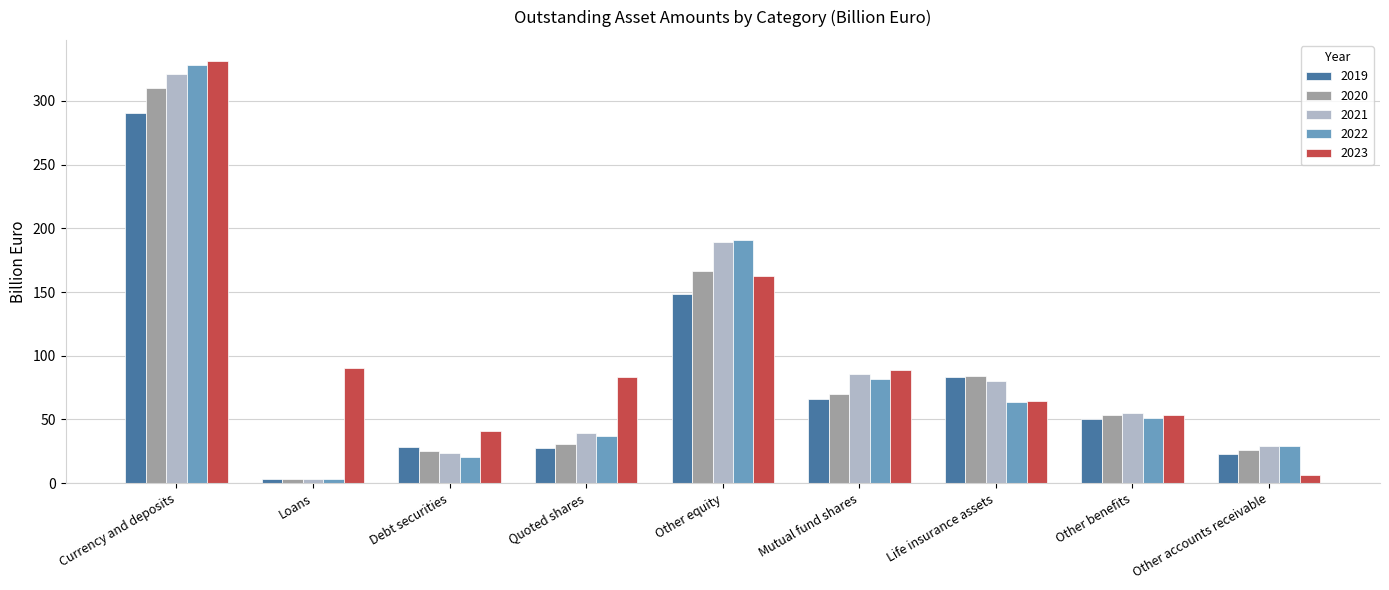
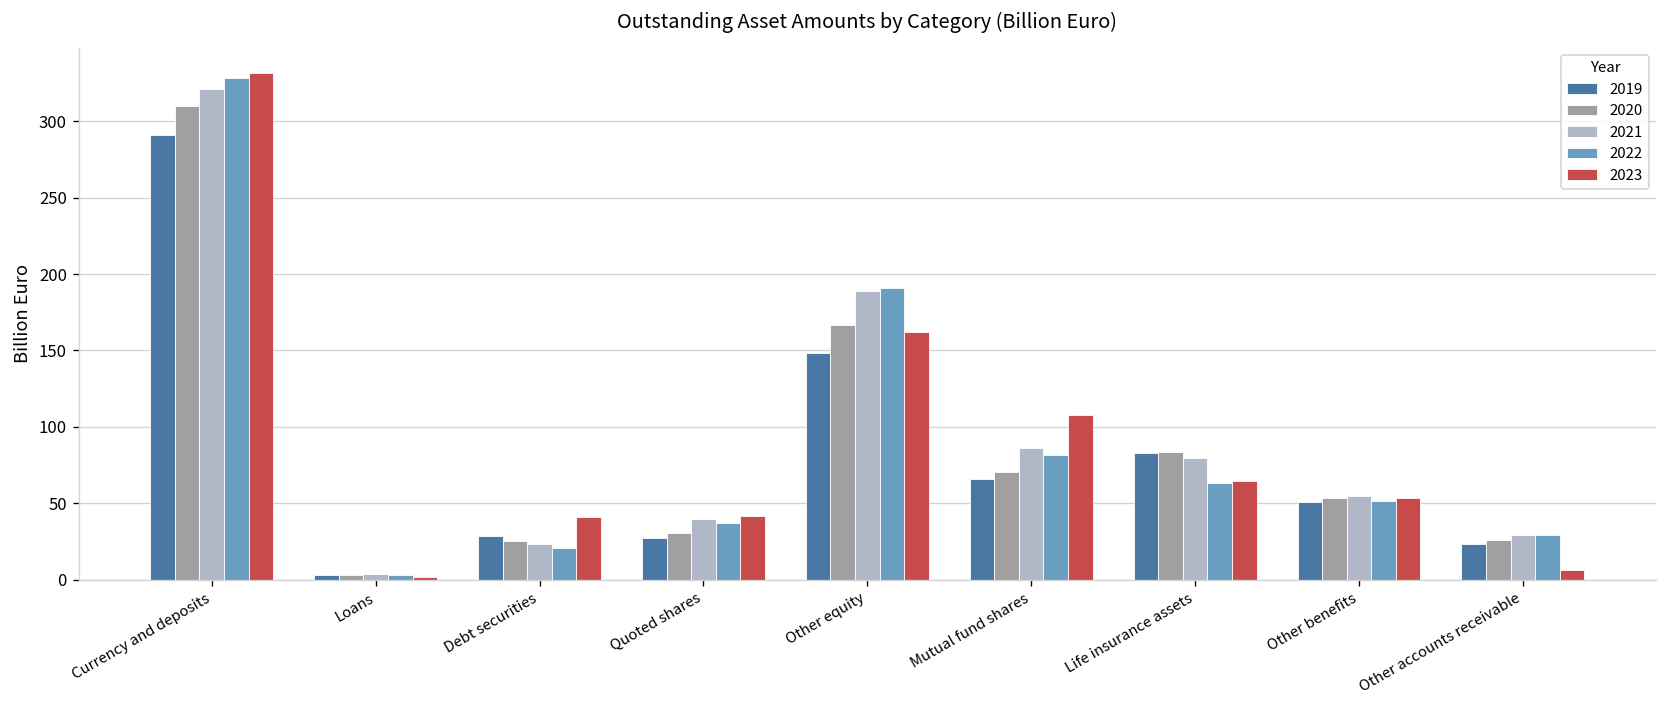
2023, Loans: 91 -> 2
2023, Quoted shares: 83 -> 42
2023, Mutual fund shares: 89 -> 108
